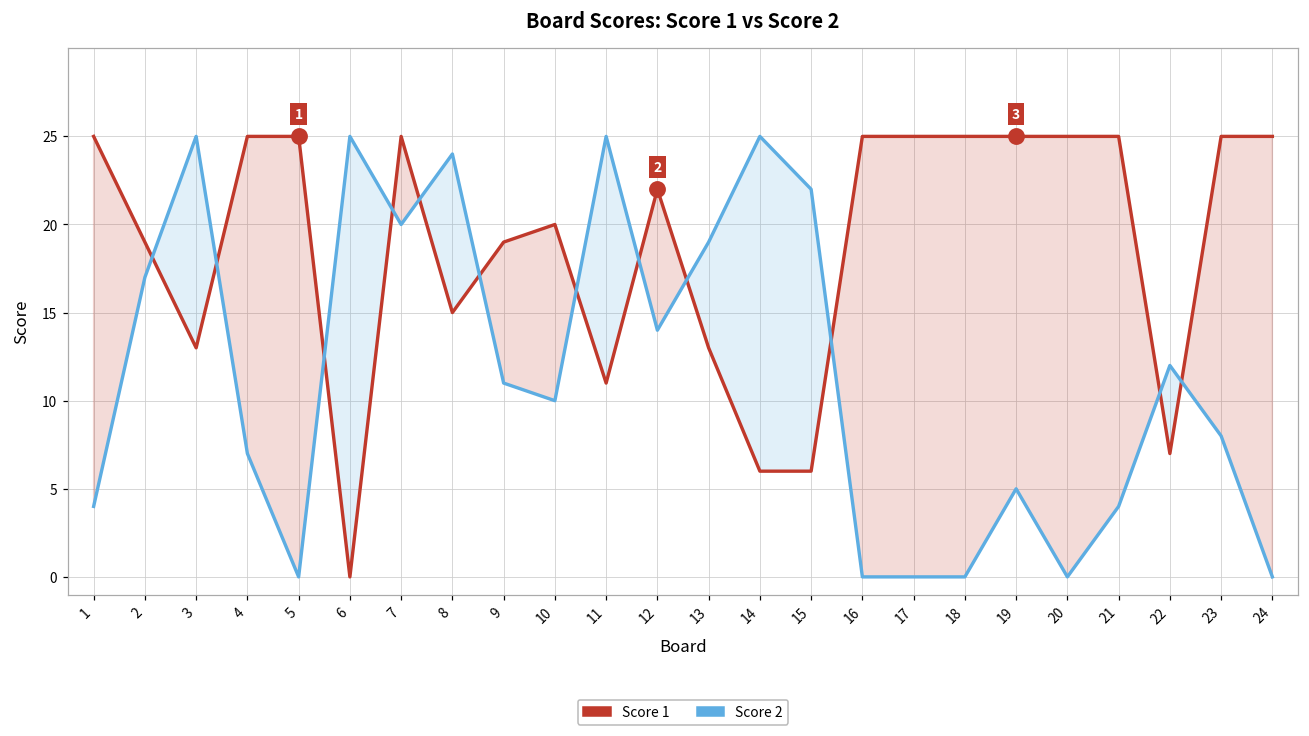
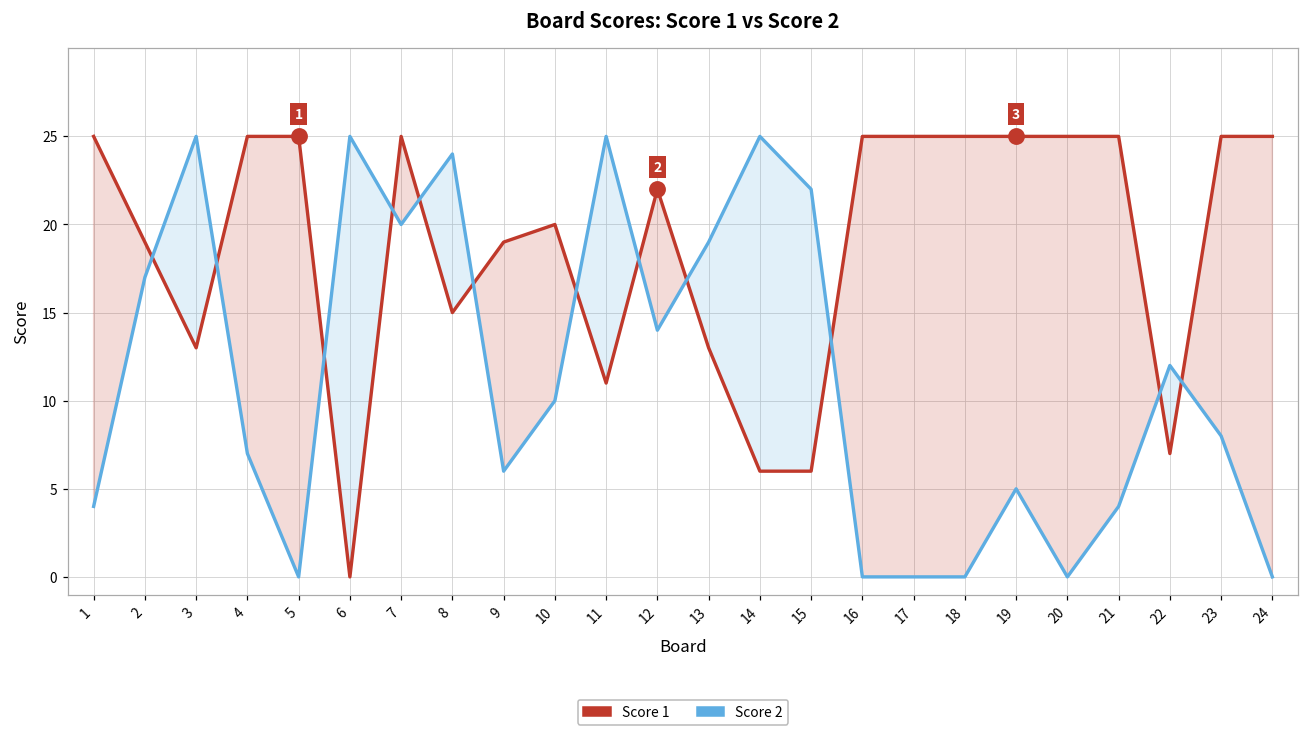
Score 2, 9: 11 -> 6
